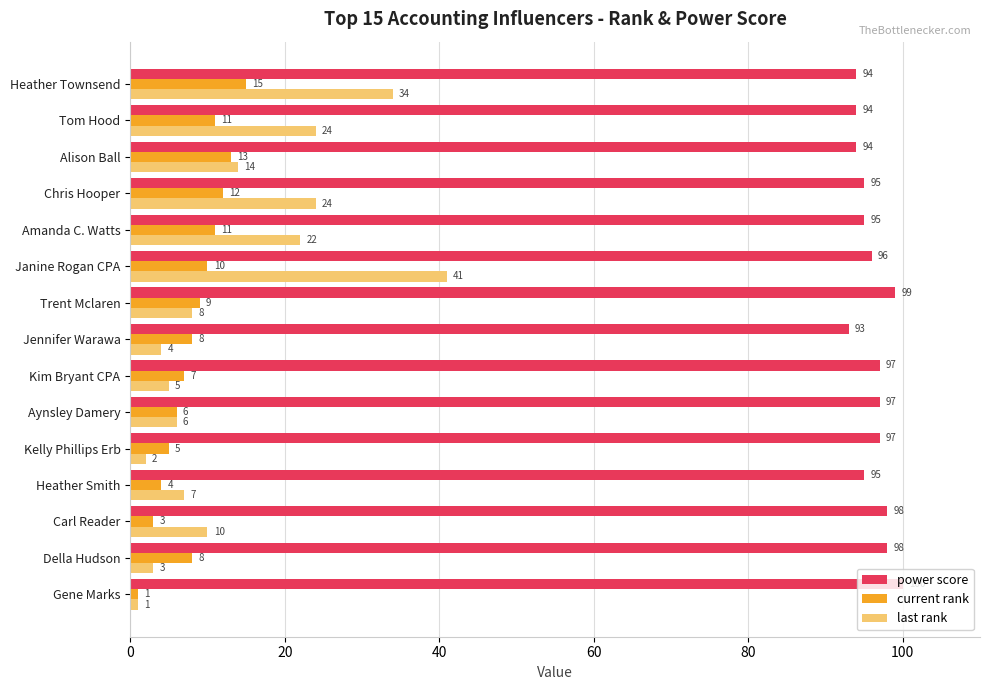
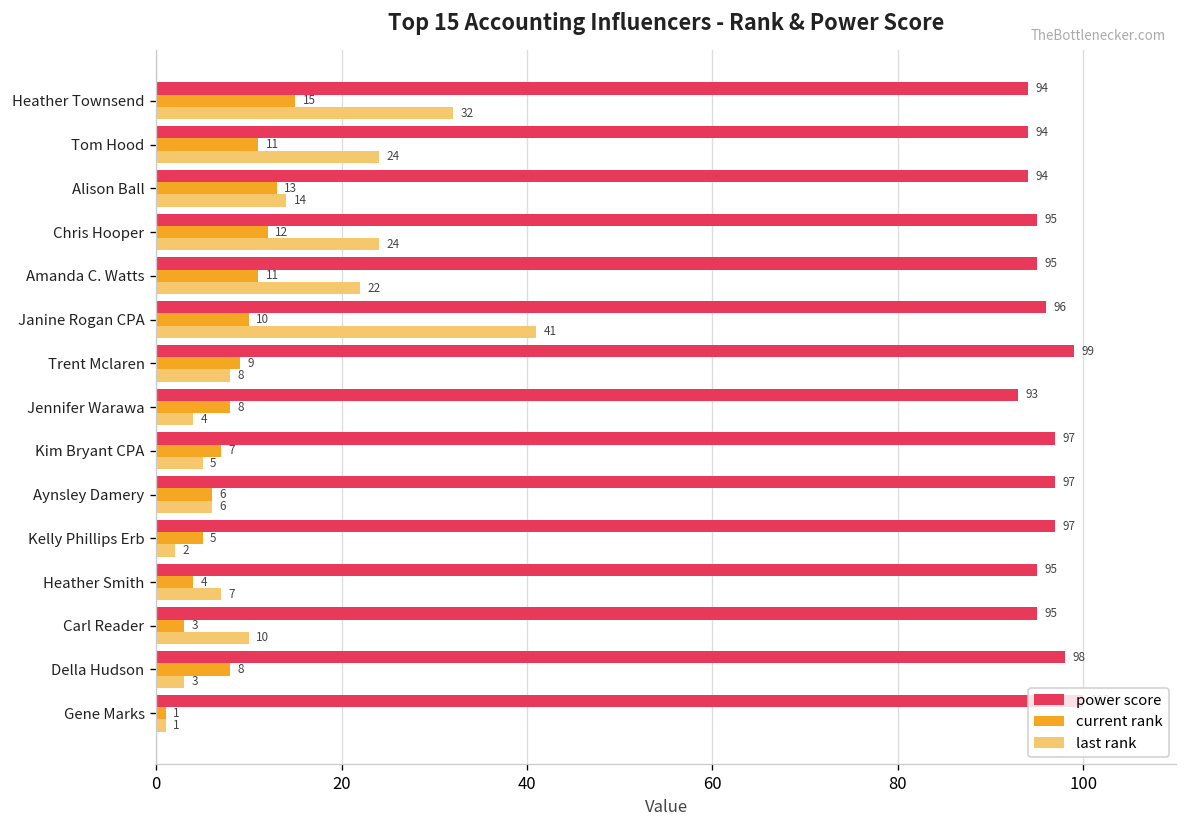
last rank, Heather Townsend: 34 -> 32
power score, Carl Reader: 98 -> 95
